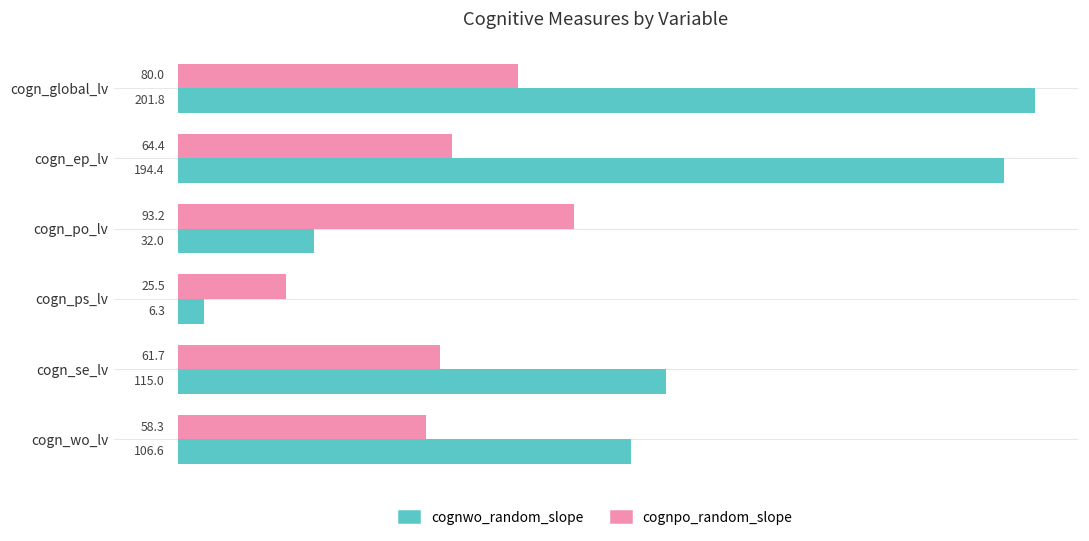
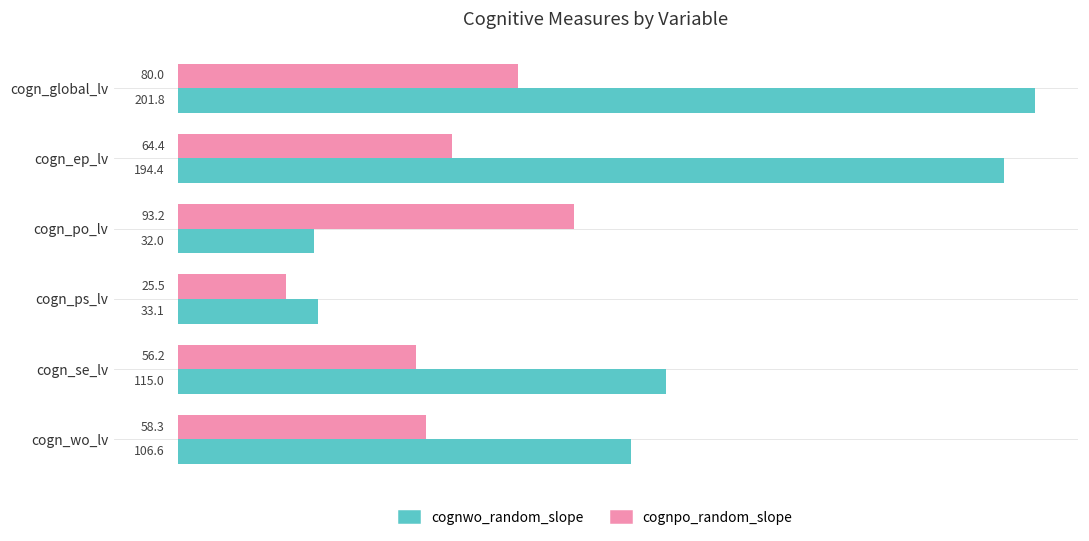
cognwo_random_slope, cogn_ps_lv: 6.3 -> 33.1
cognpo_random_slope, cogn_se_lv: 61.7 -> 56.2
